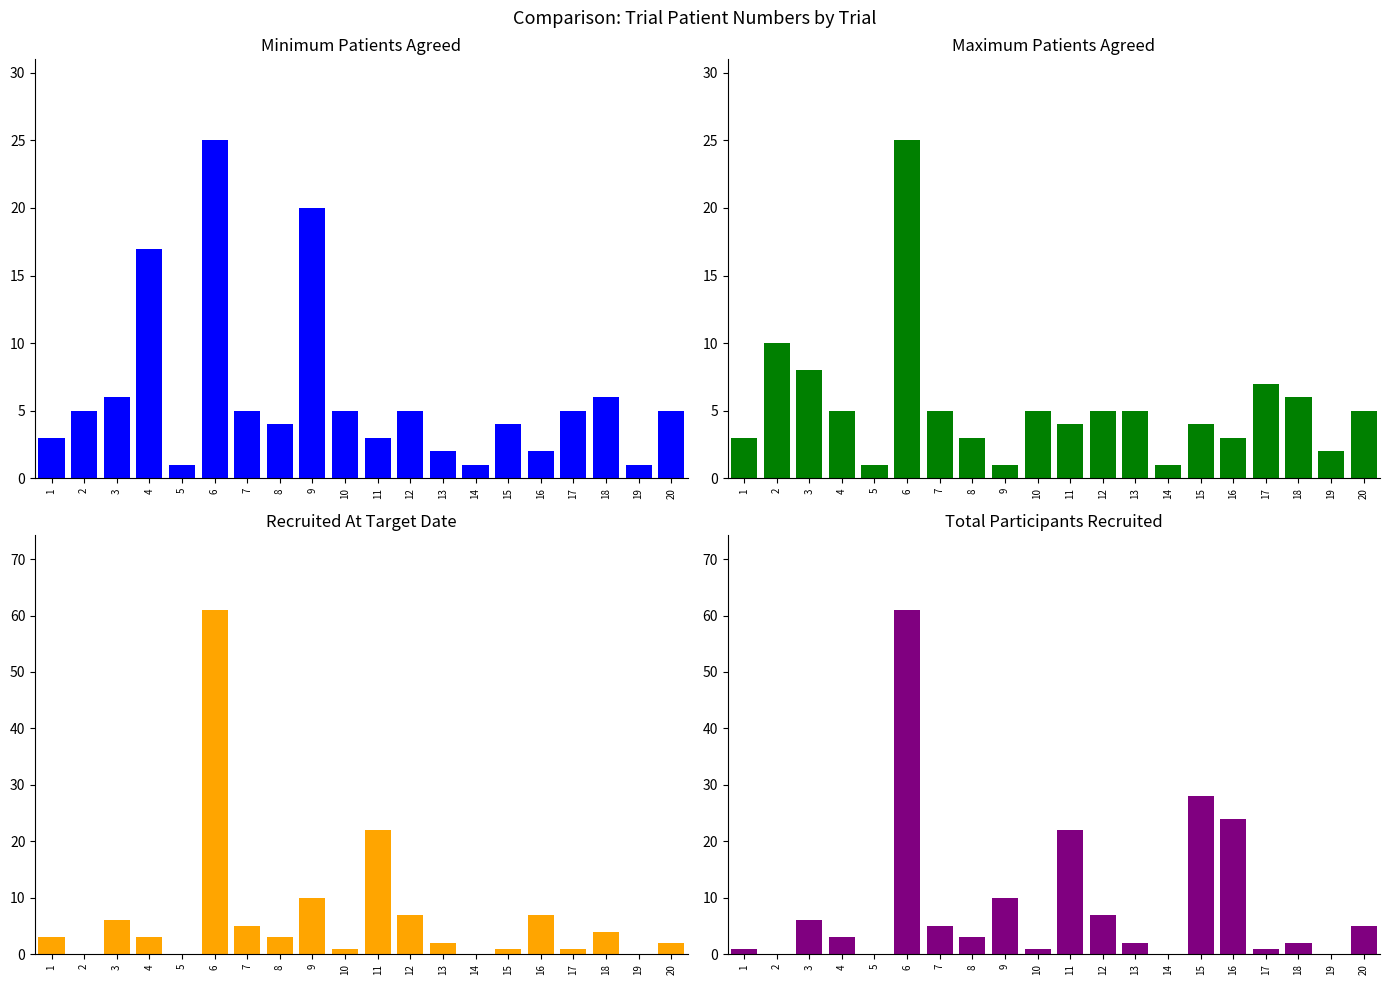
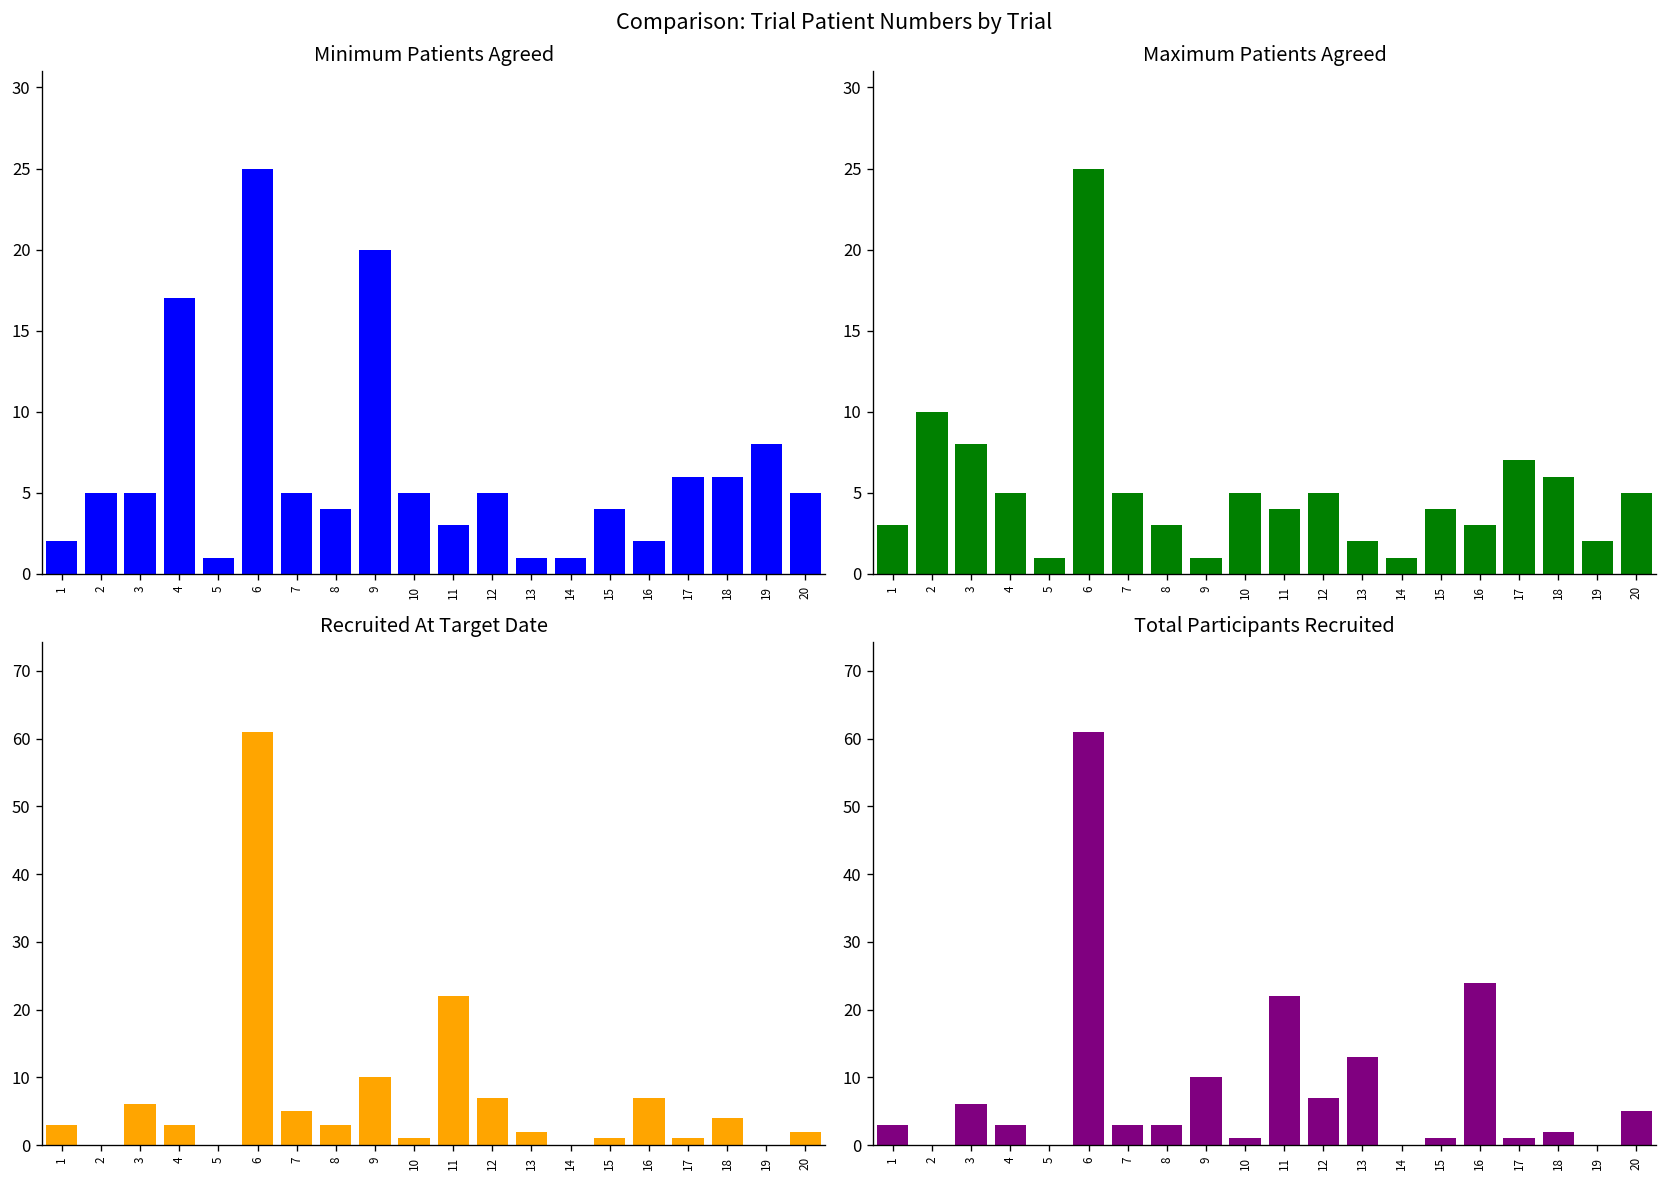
Minimum Patients Agreed, 1: 3 -> 2
Minimum Patients Agreed, 3: 6 -> 5
Minimum Patients Agreed, 13: 2 -> 1
Minimum Patients Agreed, 17: 5 -> 6
Minimum Patients Agreed, 19: 1 -> 8
Maximum Patients Agreed, 13: 5 -> 2
Total Participants Recruited, 1: 1 -> 3
Total Participants Recruited, 7: 5 -> 3
Total Participants Recruited, 13: 2 -> 13
Total Participants Recruited, 15: 28 -> 1
